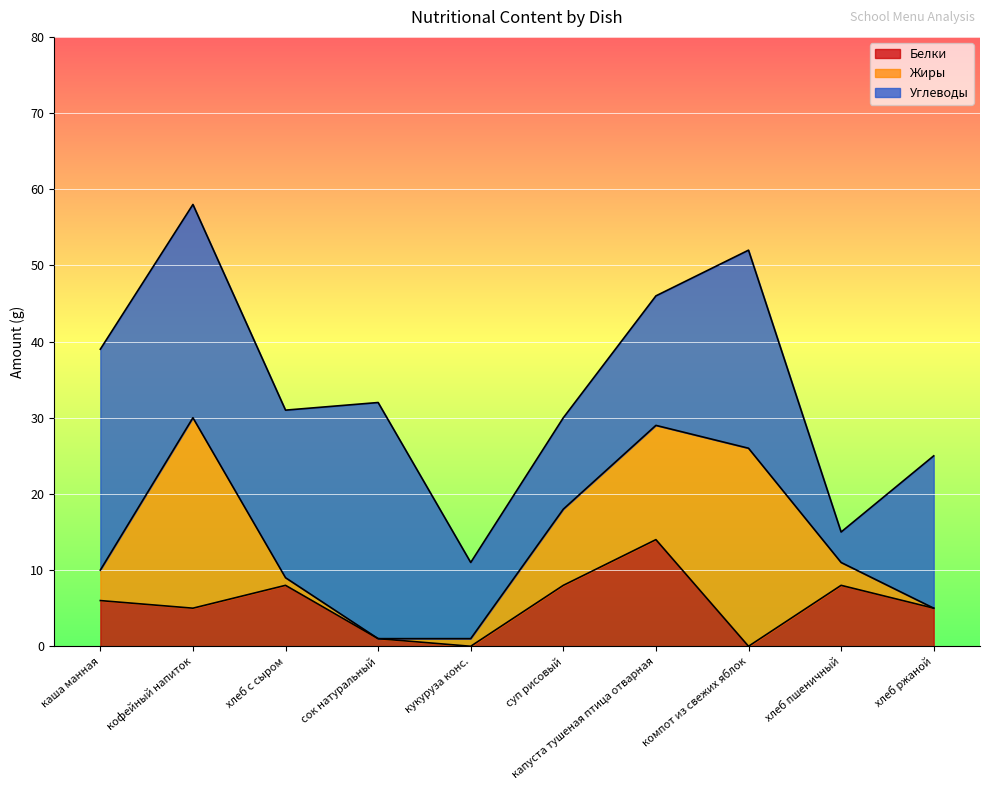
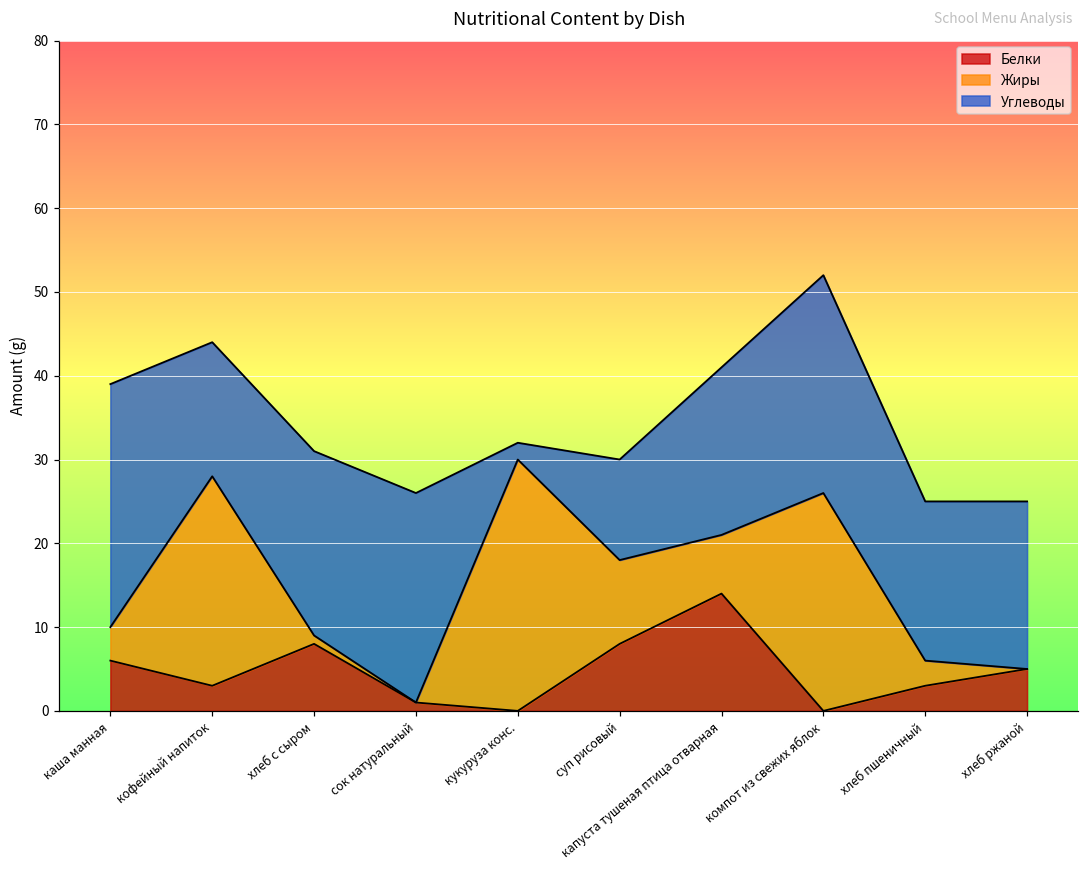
Белки, кофейный напиток: 5 -> 3
Углеводы, кофейный напиток: 28 -> 16
Углеводы, сок натуральный: 31 -> 25
Жиры, кукуруза конс.: 1 -> 30
Углеводы, кукуруза конс.: 10 -> 2
Жиры, капуста тушеная птица отварная: 15 -> 7
Углеводы, капуста тушеная птица отварная: 17 -> 20
Белки, хлеб пшеничный: 8 -> 3
Углеводы, хлеб пшеничный: 4 -> 19
